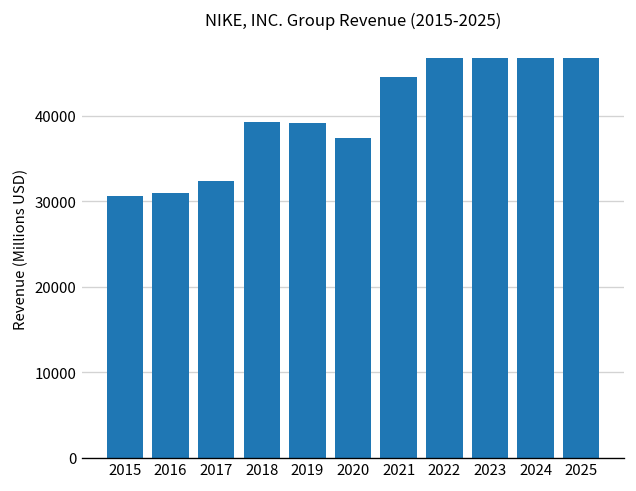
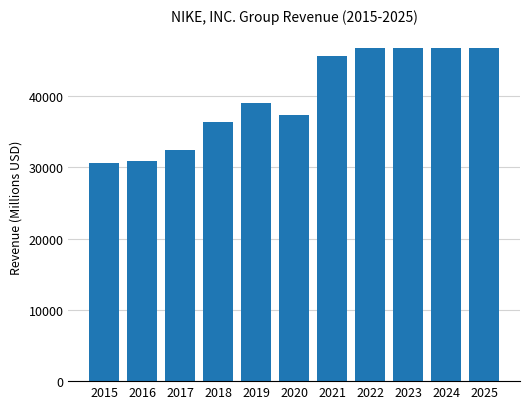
2018: 39000 -> 36000
2021: 45000 -> 46000
